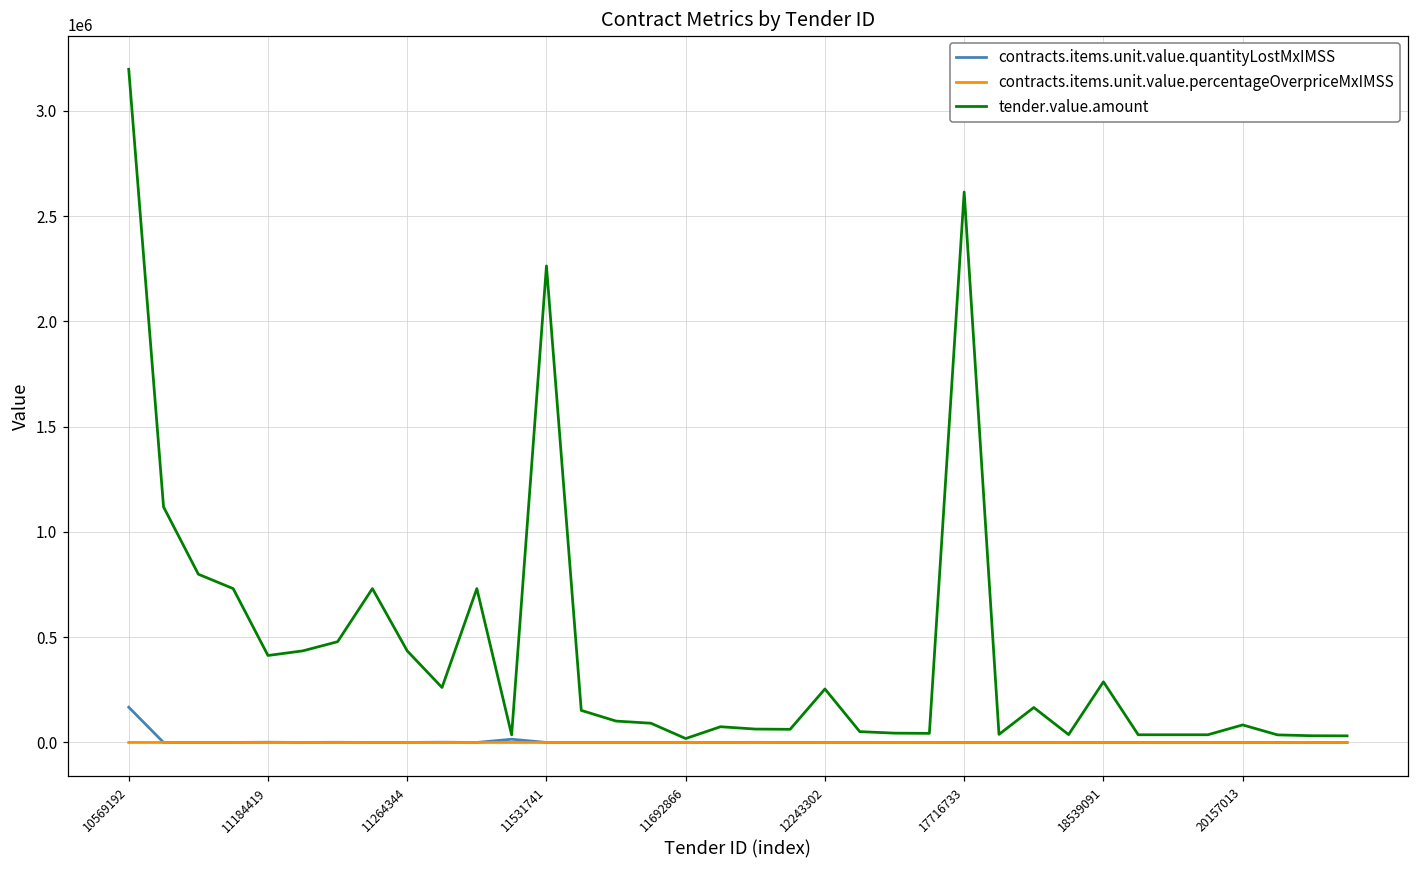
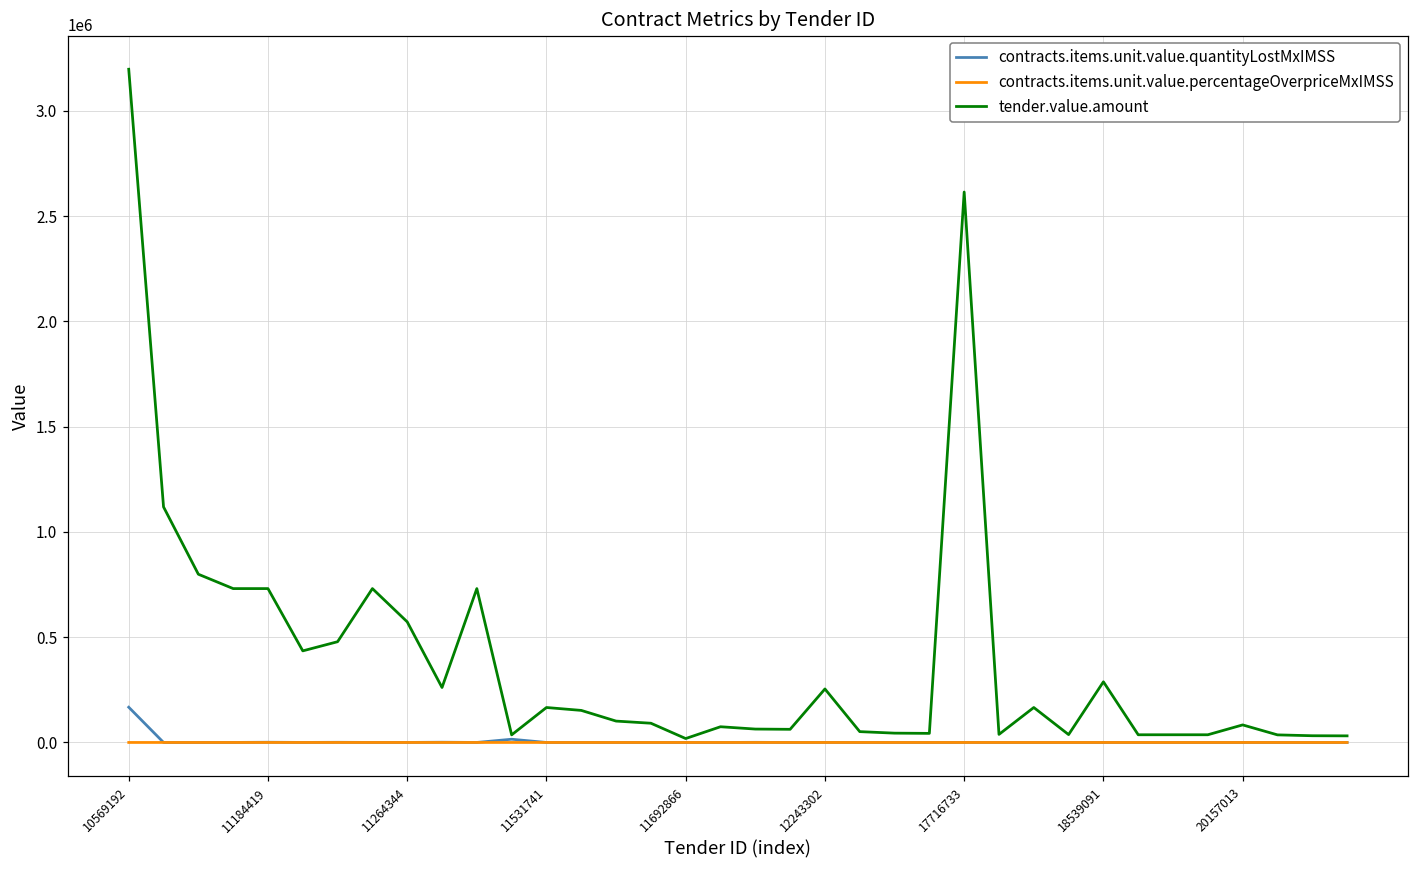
tender.value.amount, 11184419: 410000 -> 730000
tender.value.amount, 11264344: 440000 -> 570000
tender.value.amount, 11531741: 2260000 -> 170000
